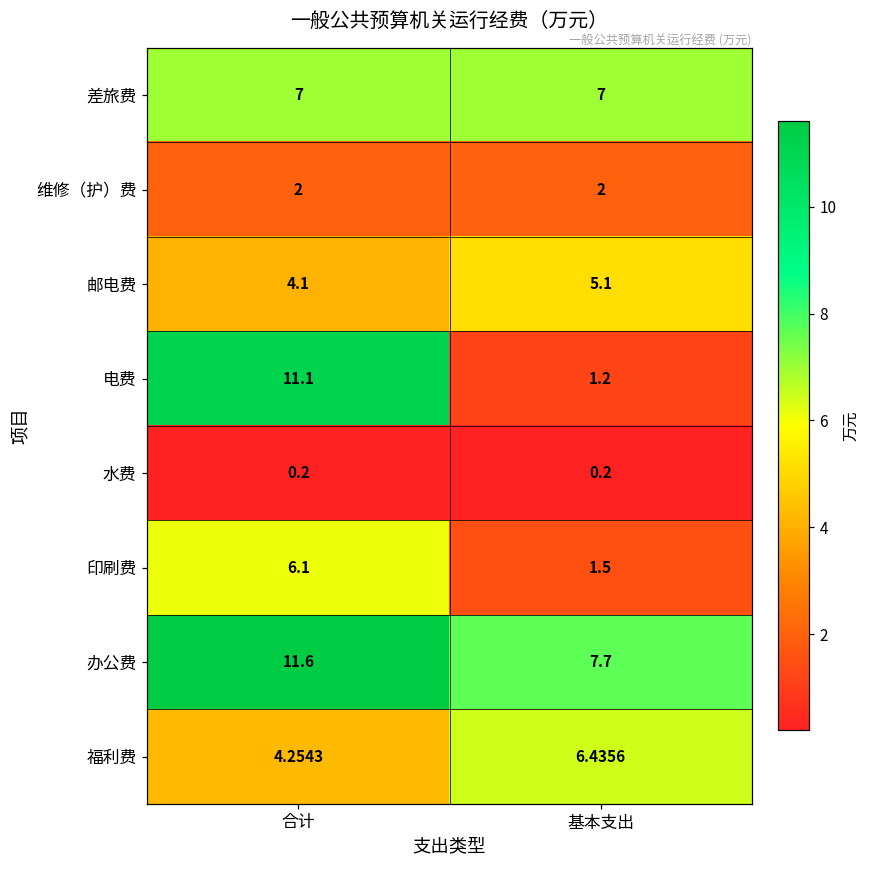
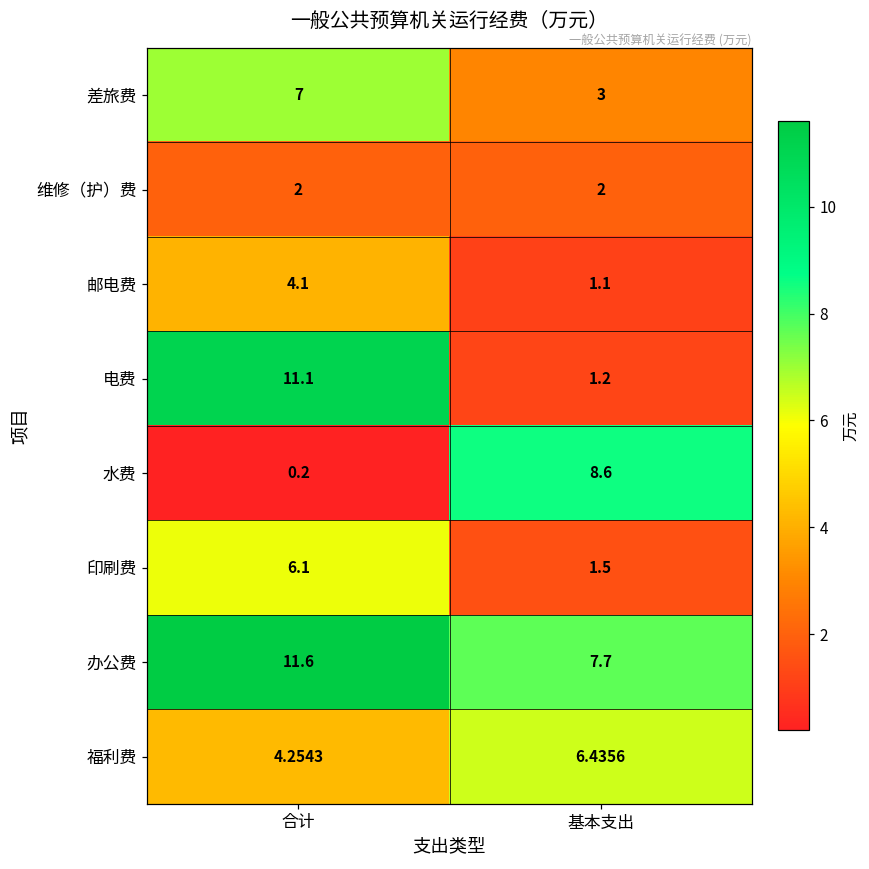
差旅费, 基本支出: 7 -> 3
邮电费, 基本支出: 5.1 -> 1.1
水费, 基本支出: 0.2 -> 8.6
